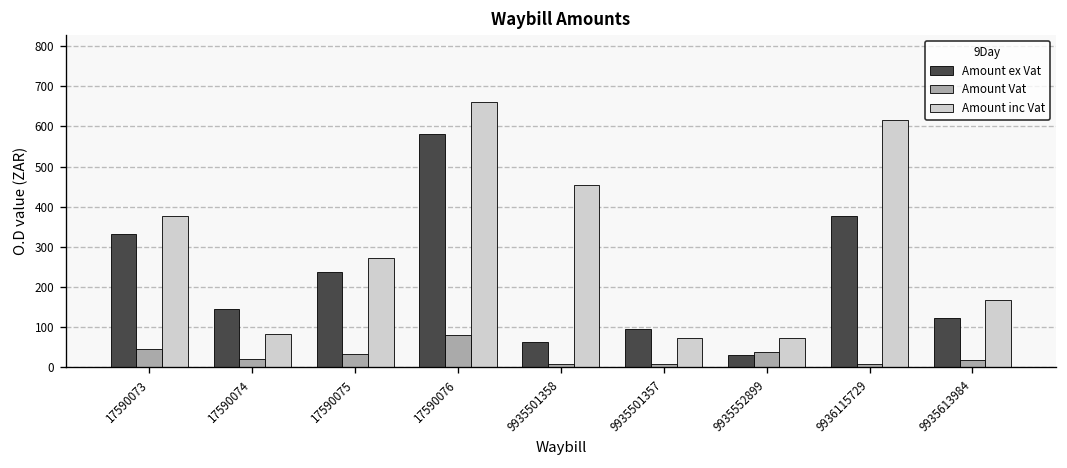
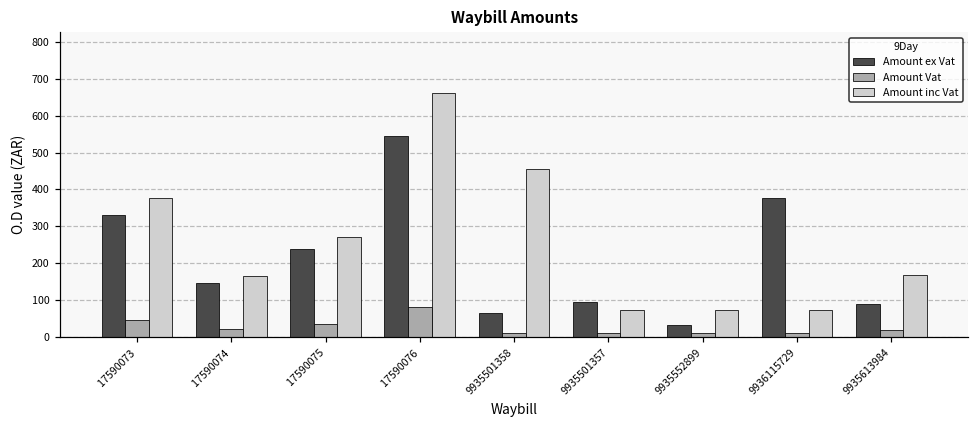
Amount inc Vat, 17590074: 80 -> 170
Amount ex Vat, 17590076: 580 -> 540
Amount Vat, 9935552899: 40 -> 10
Amount inc Vat, 9936115729: 620 -> 70
Amount ex Vat, 9935613984: 120 -> 90
